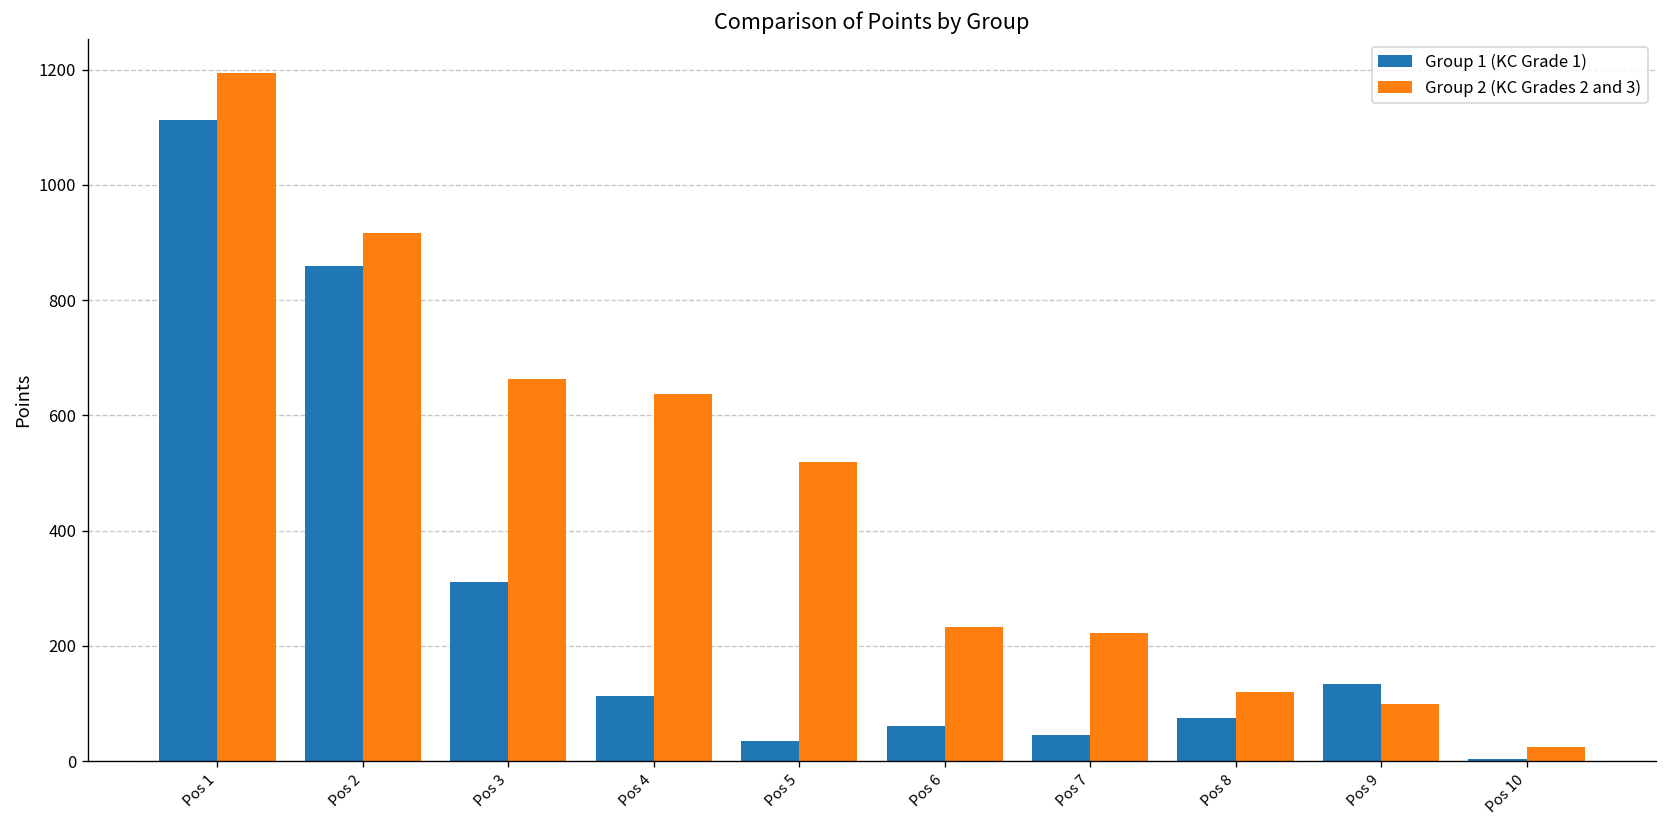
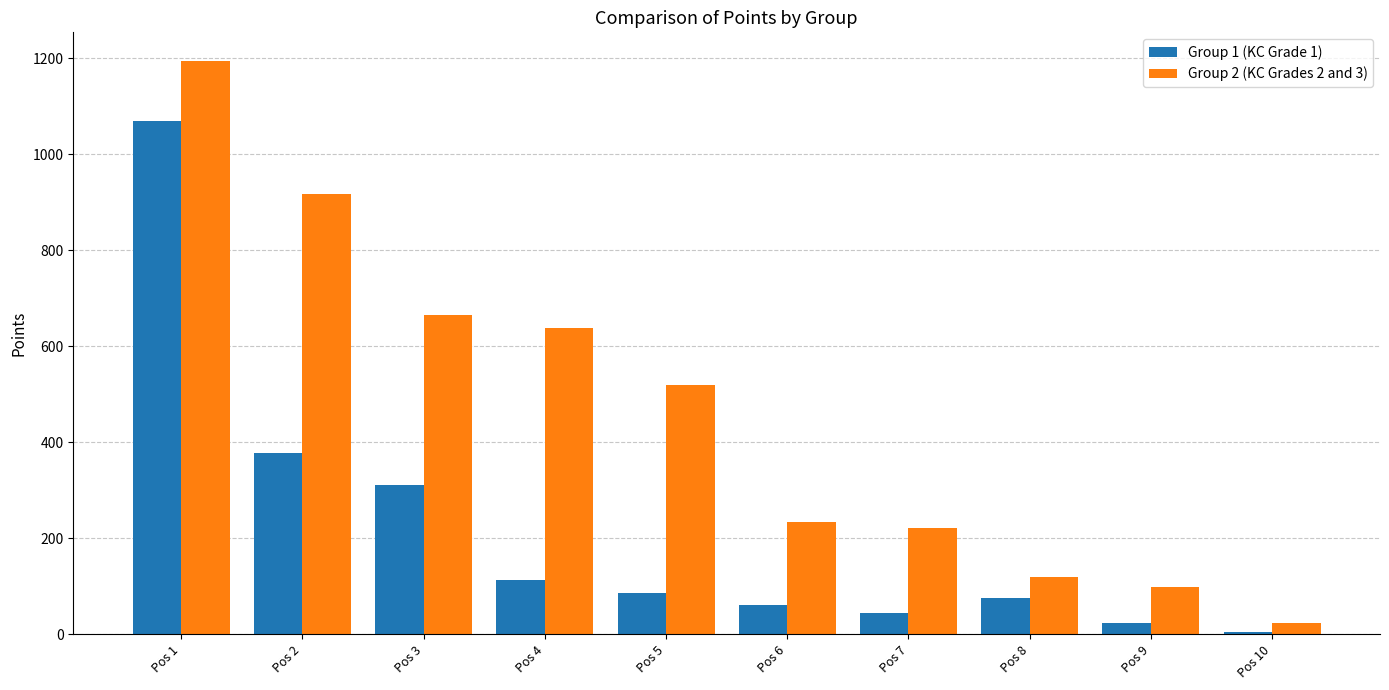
Group 1 (KC Grade 1), Pos 1: 1110 -> 1070
Group 1 (KC Grade 1), Pos 2: 860 -> 380
Group 1 (KC Grade 1), Pos 5: 30 -> 90
Group 1 (KC Grade 1), Pos 9: 130 -> 20
